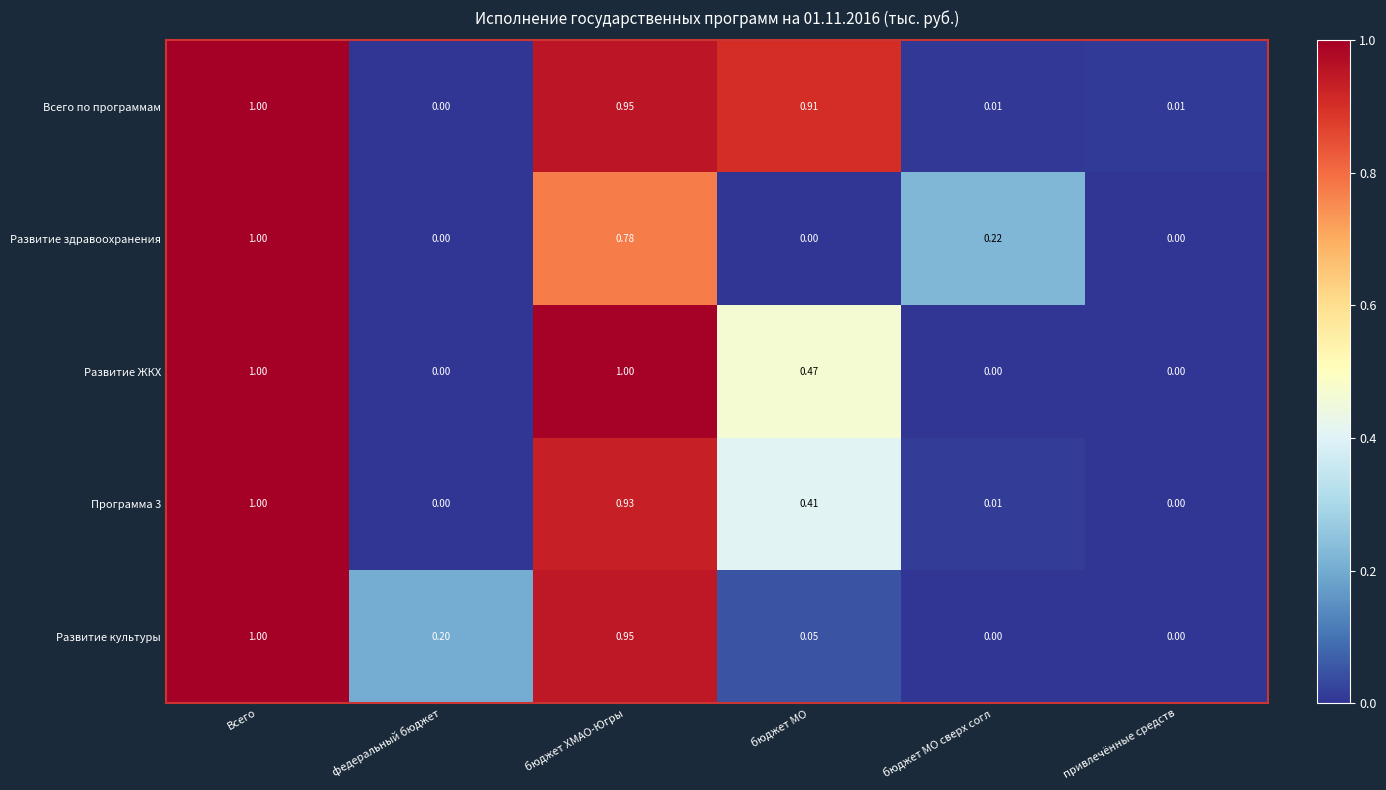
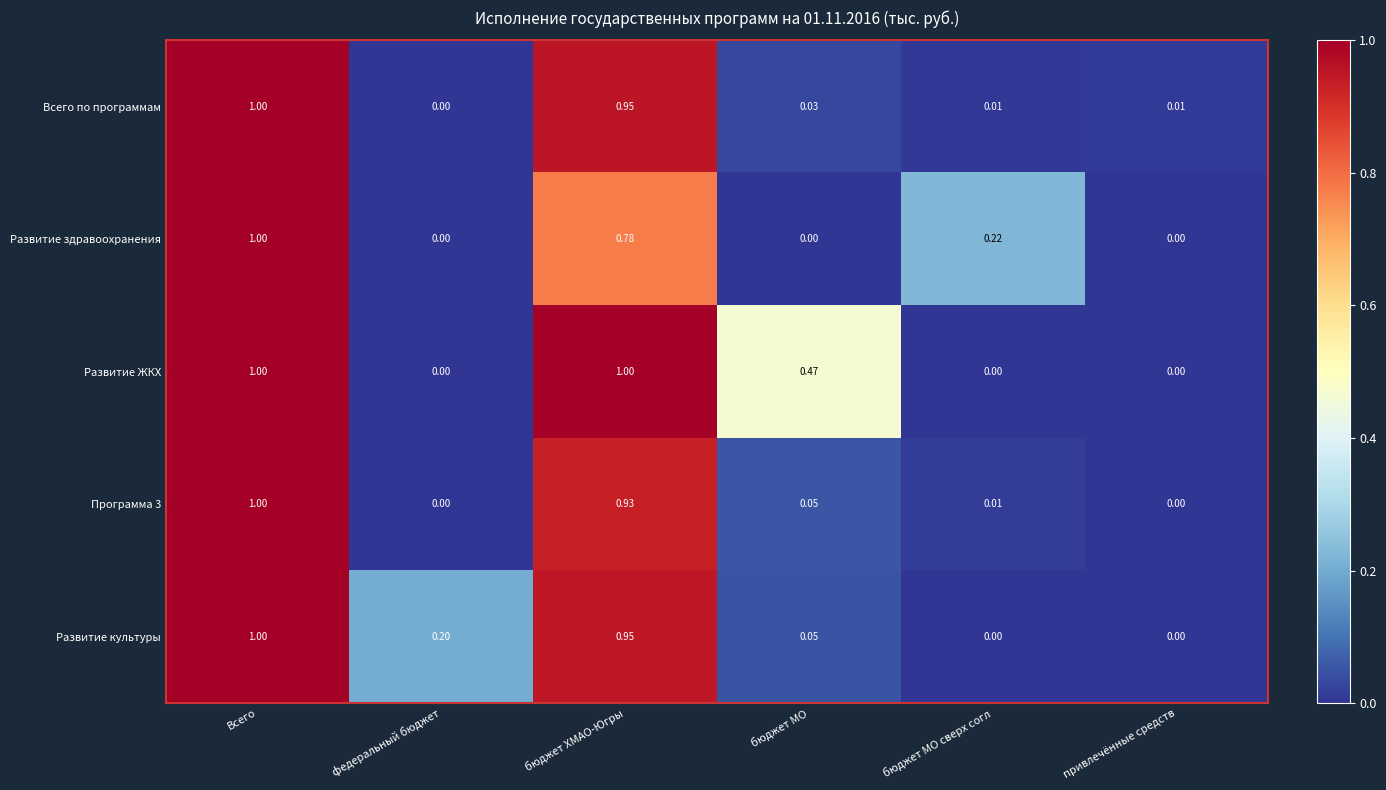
Всего по программам, бюджет МО: 0.91 -> 0.03
Программа 3, бюджет МО: 0.41 -> 0.05
